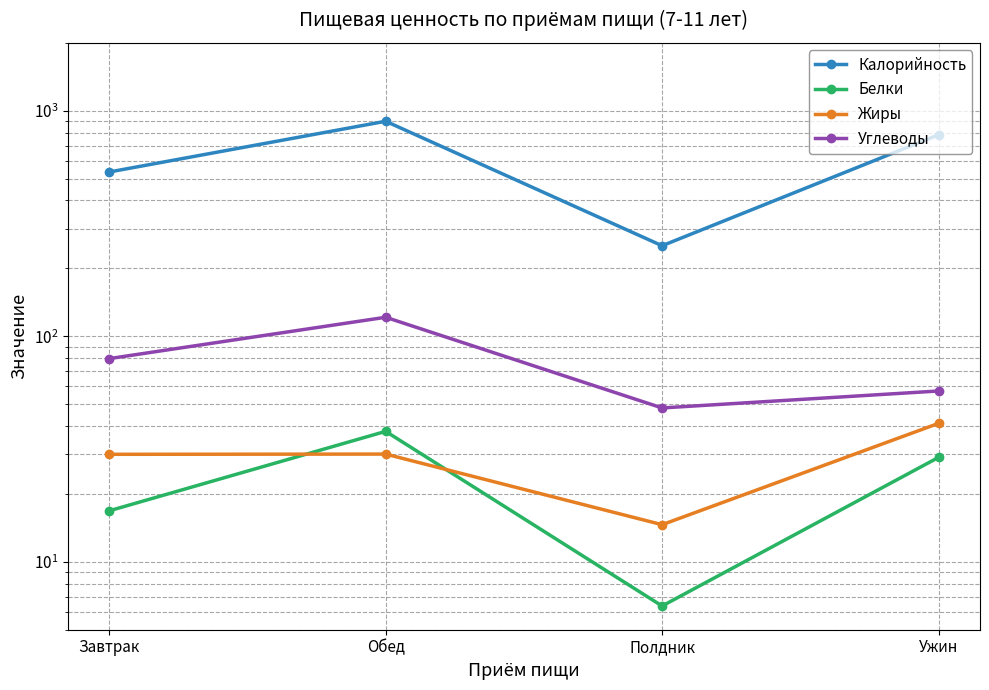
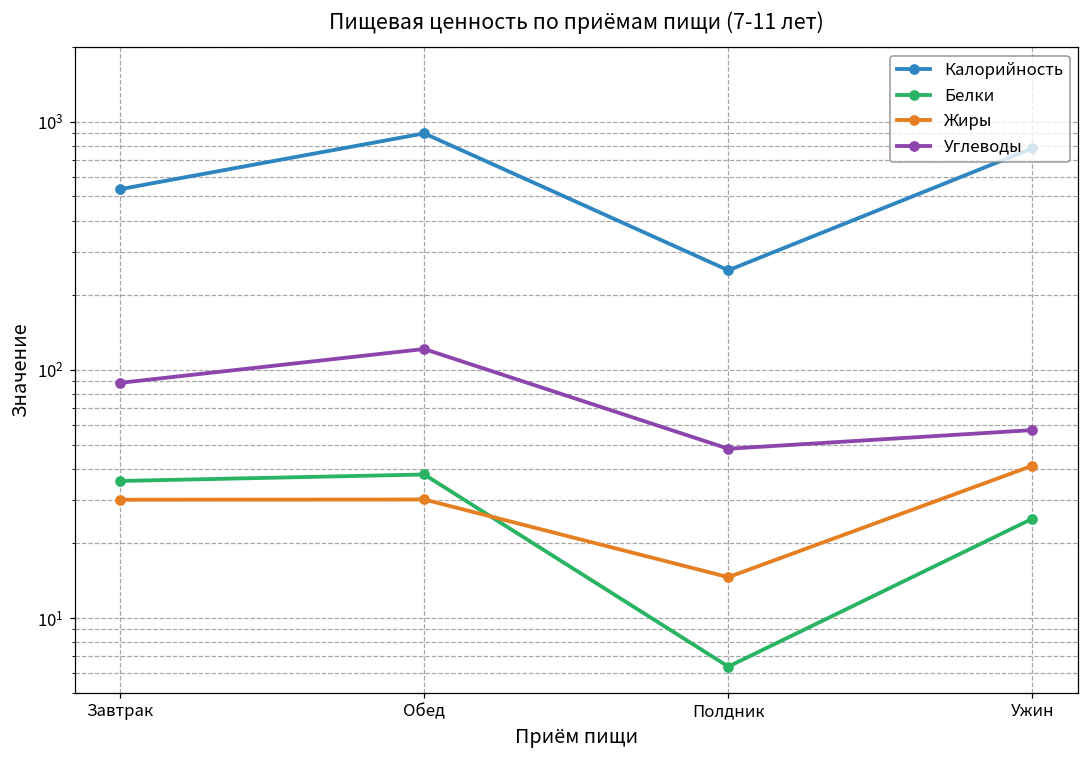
Белки, Завтрак: 17 -> 36
Углеводы, Завтрак: 80 -> 89
Белки, Ужин: 29 -> 25
